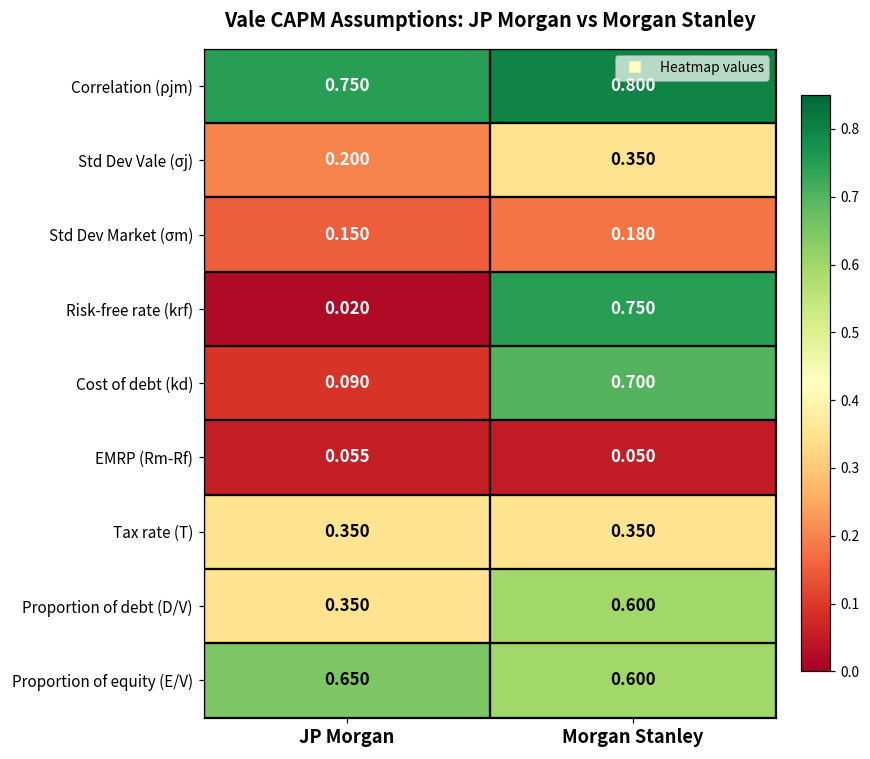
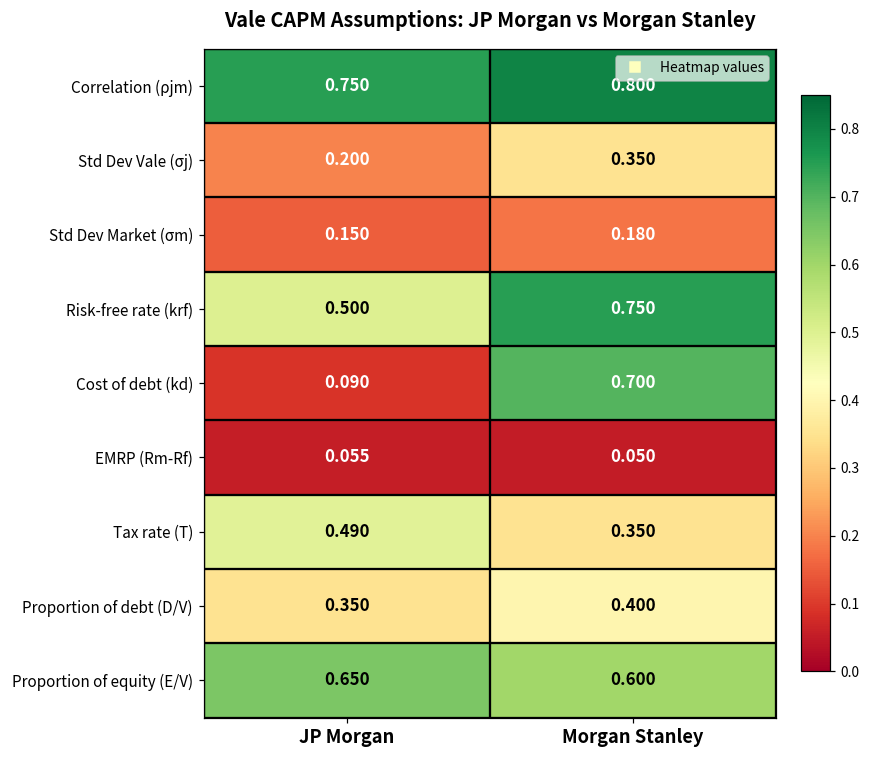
Risk-free rate (krf), JP Morgan: 0.020 -> 0.500
Tax rate (T), JP Morgan: 0.350 -> 0.490
Proportion of debt (D/V), Morgan Stanley: 0.600 -> 0.400
